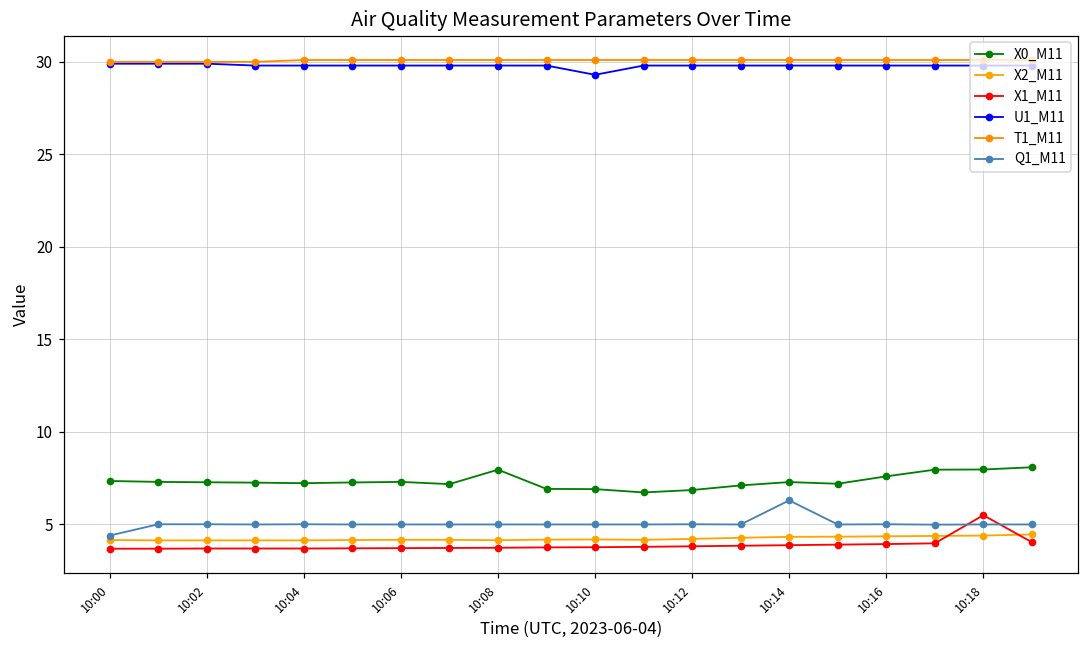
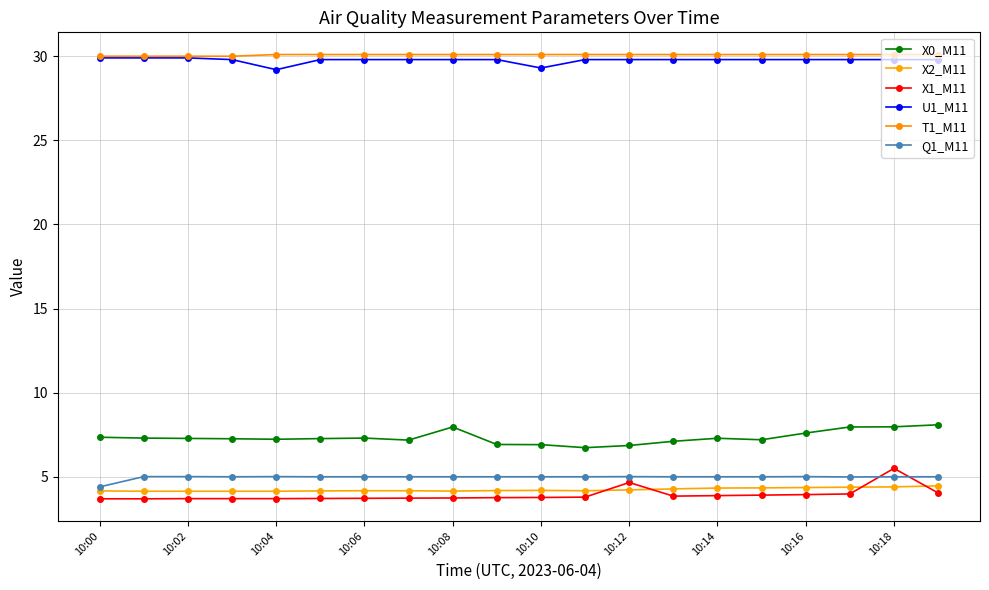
U1_M11, 10:04: 29.8 -> 29.2
X1_M11, 10:12: 3.8 -> 4.7
Q1_M11, 10:14: 6.3 -> 5.0
